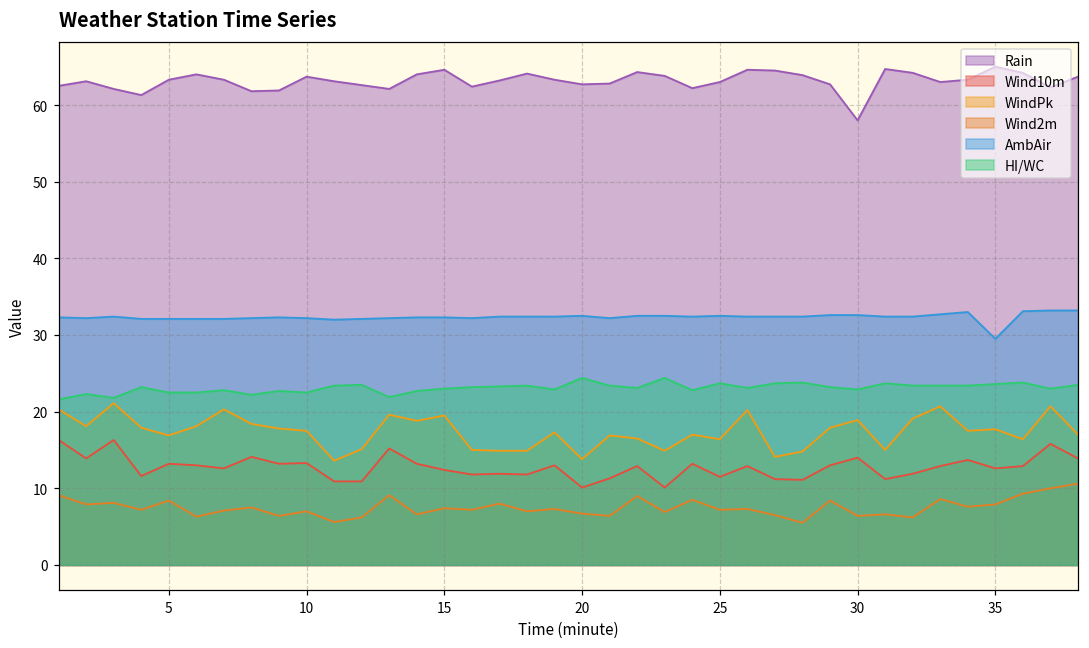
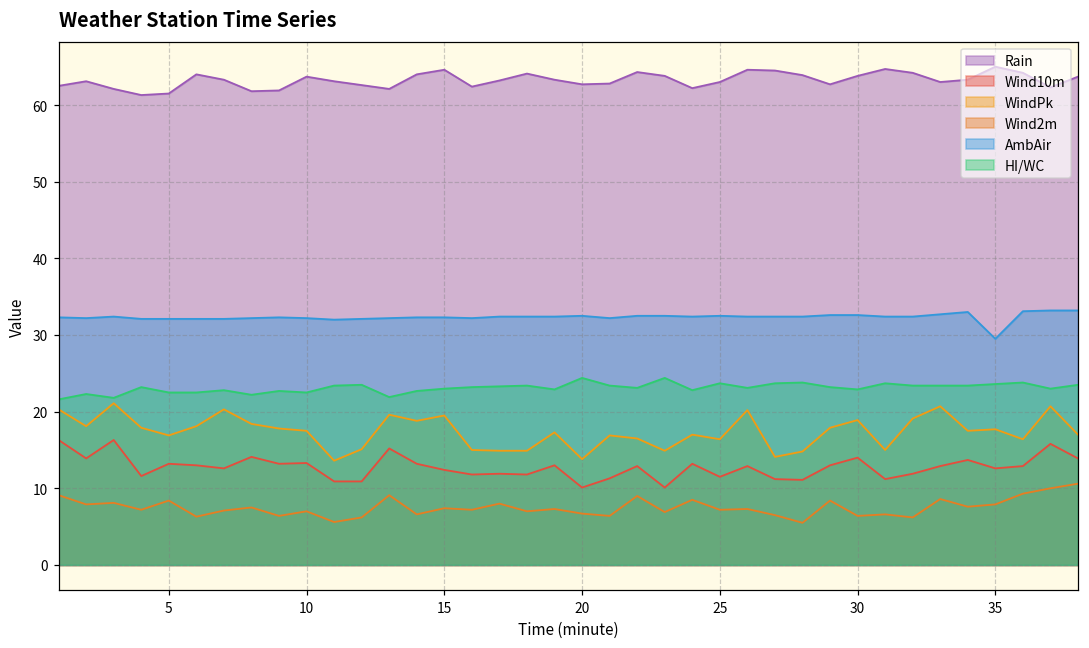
Rain, 5: 63 -> 62
Rain, 30: 58 -> 64
